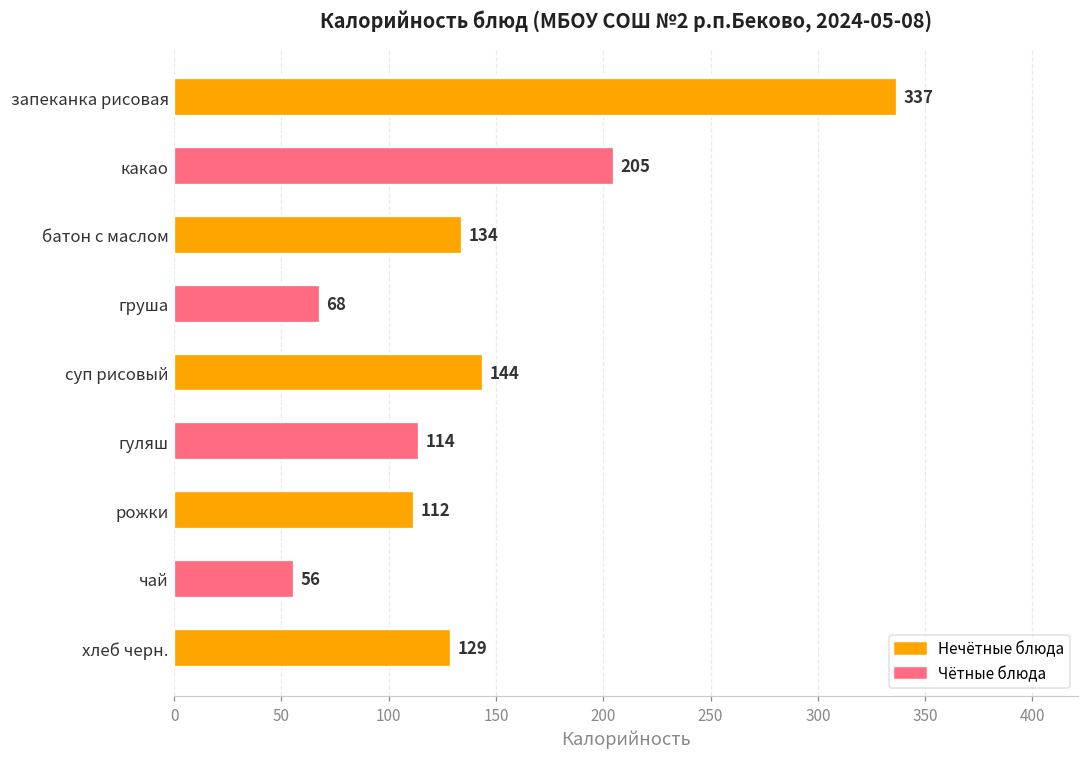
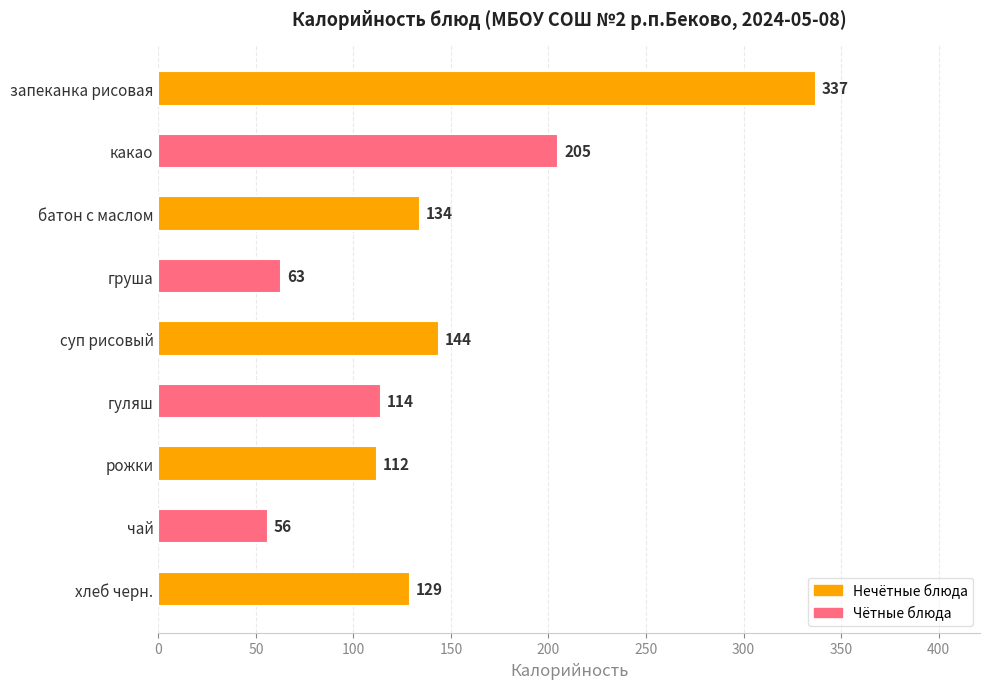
груша: 68 -> 63
